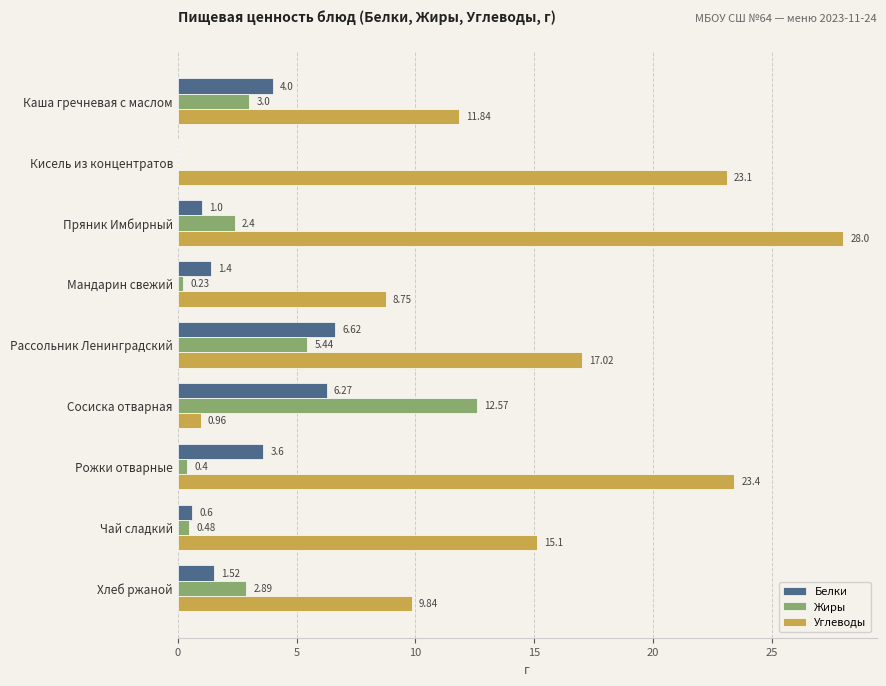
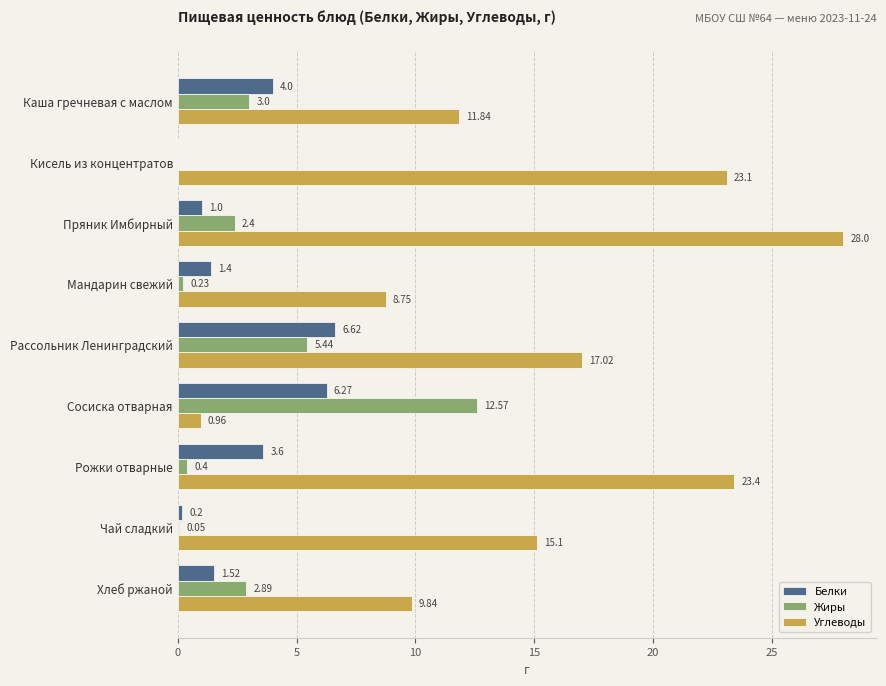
Белки, Чай сладкий: 0.6 -> 0.2
Жиры, Чай сладкий: 0.48 -> 0.05
